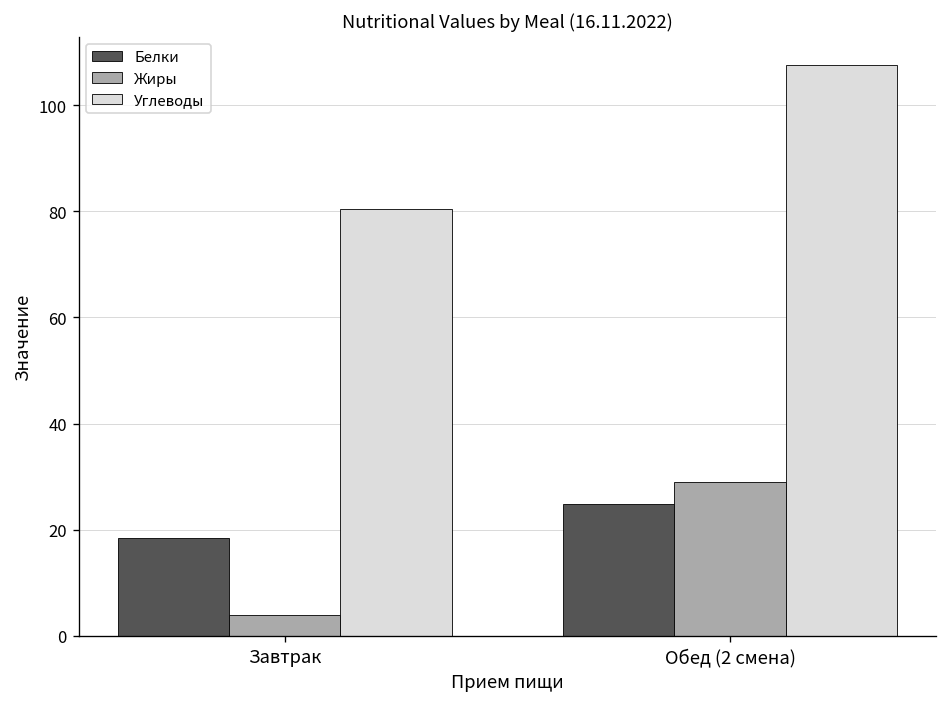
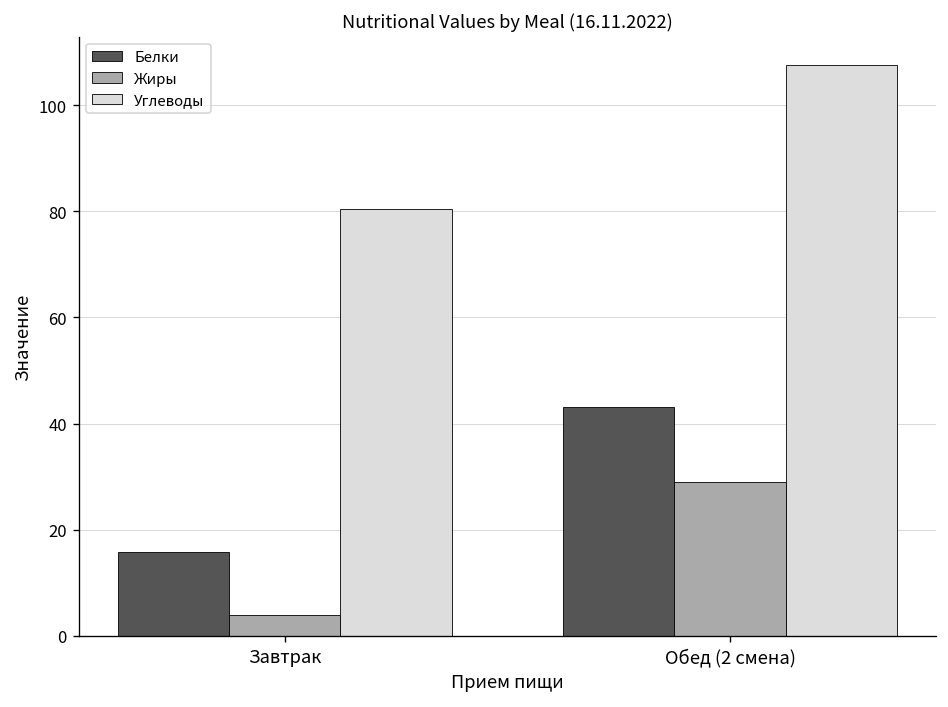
Белки, Завтрак: 18 -> 16
Белки, Обед (2 смена): 25 -> 43
